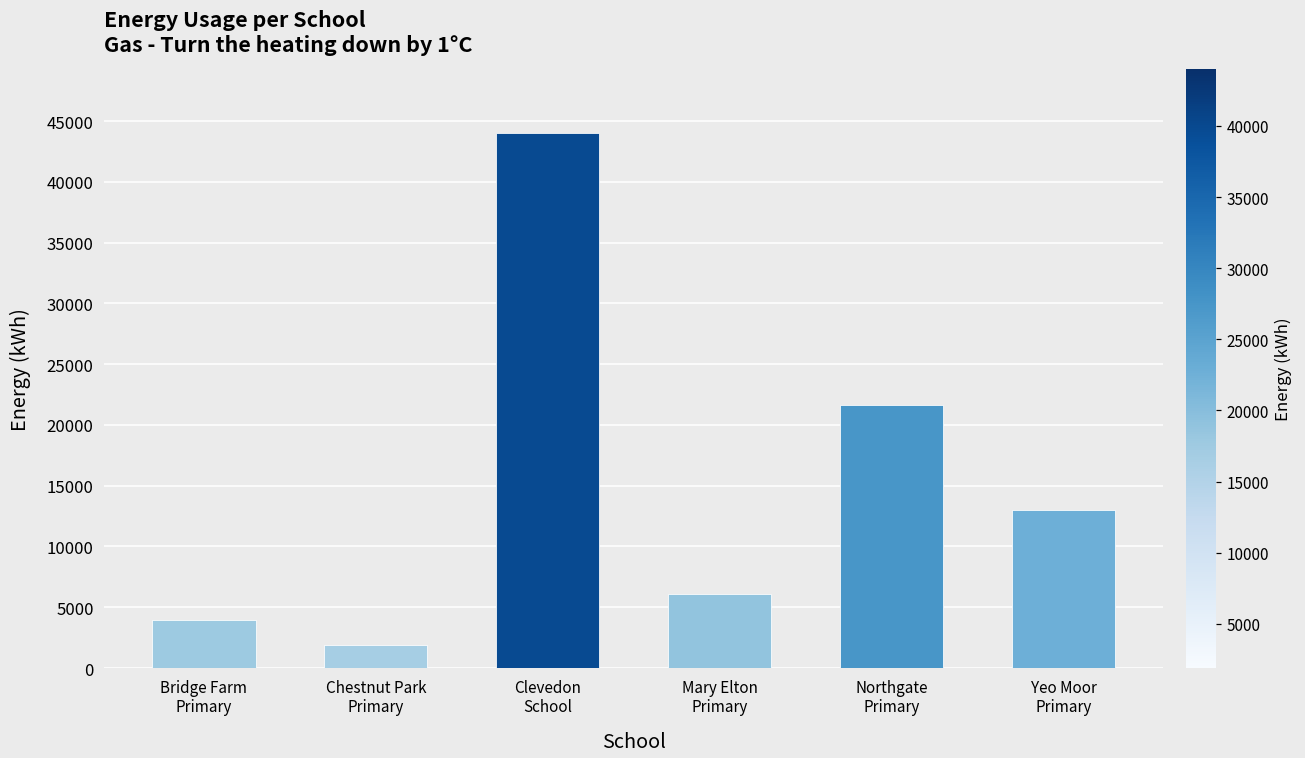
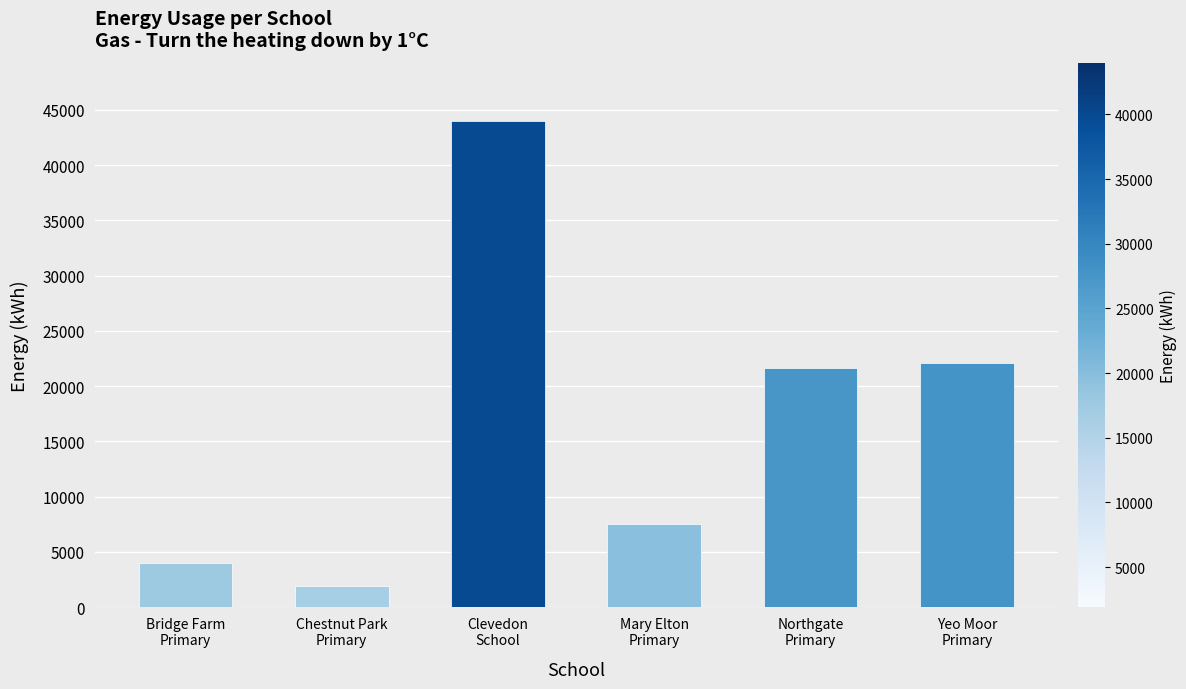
Mary Elton Primary: 6100 -> 7500
Yeo Moor Primary: 13000 -> 22100
